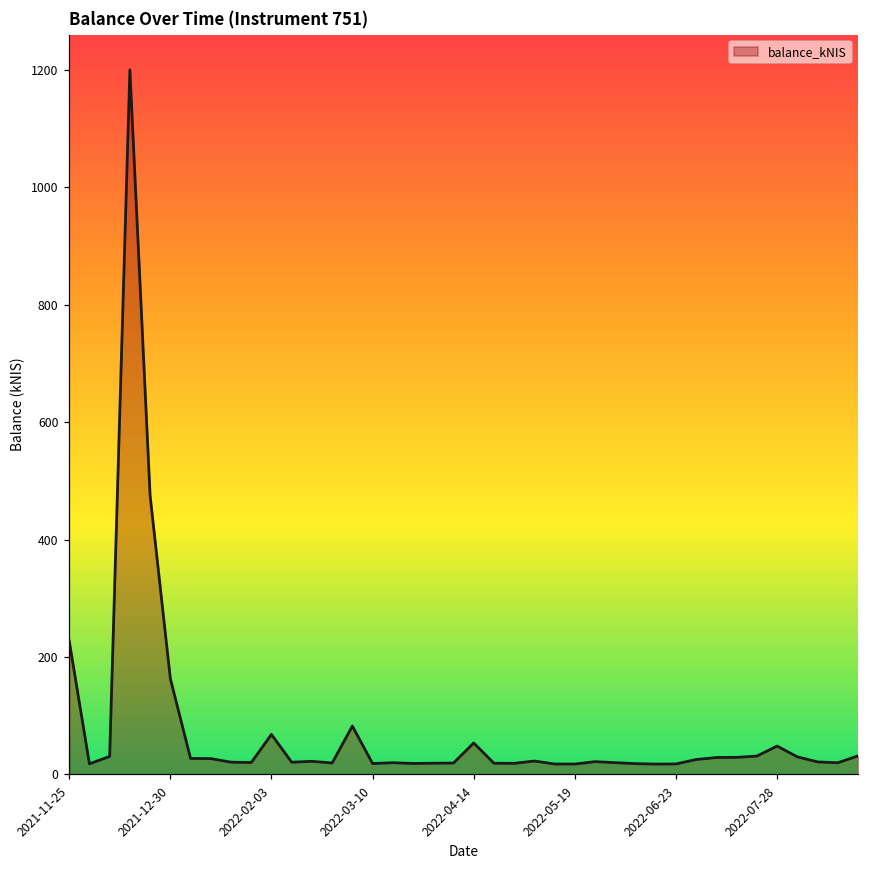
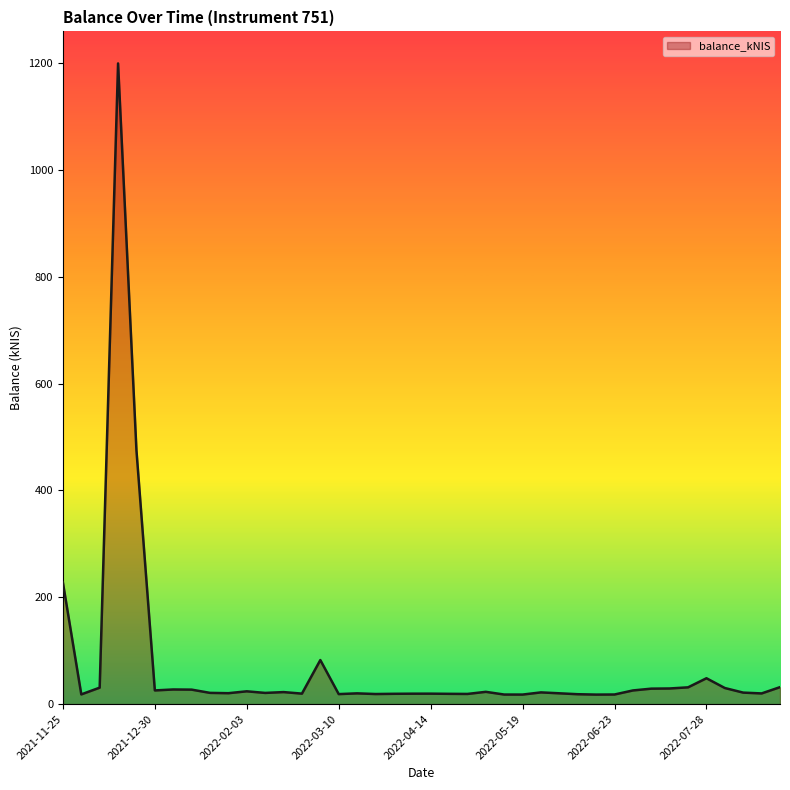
2021-12-30: 160 -> 30
2022-02-03: 70 -> 20
2022-04-14: 50 -> 20
